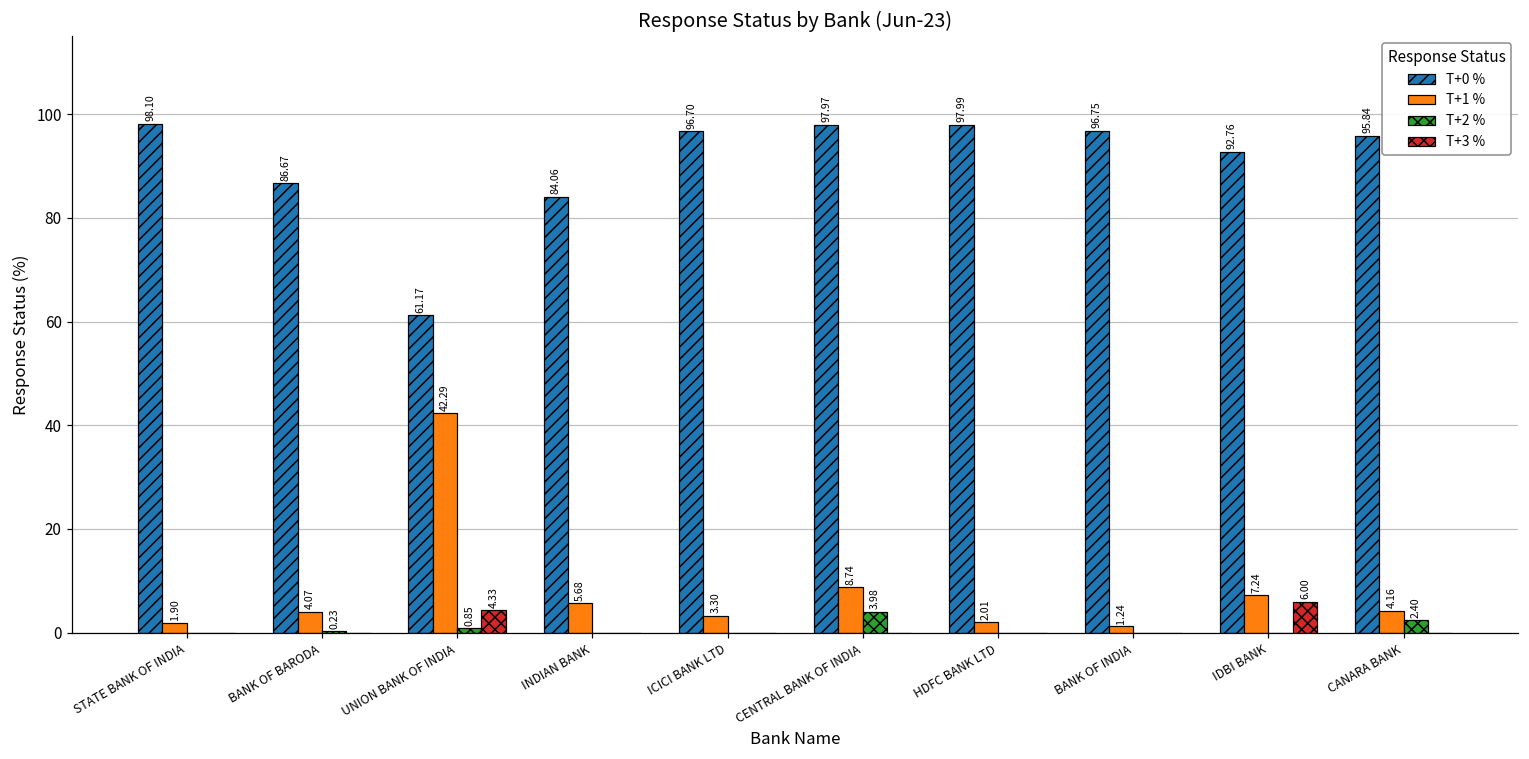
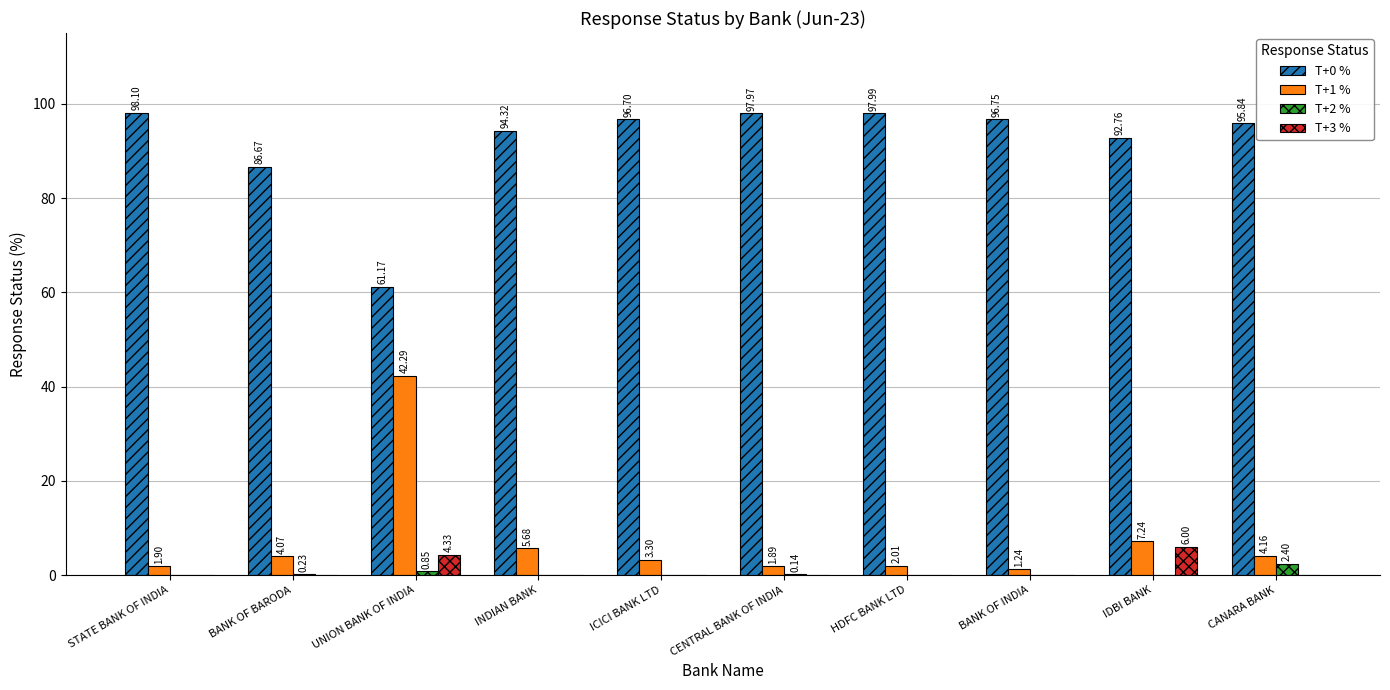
T+0 %, INDIAN BANK: 84.06 -> 94.32
T+1 %, CENTRAL BANK OF INDIA: 8.74 -> 1.89
T+2 %, CENTRAL BANK OF INDIA: 3.98 -> 0.14
